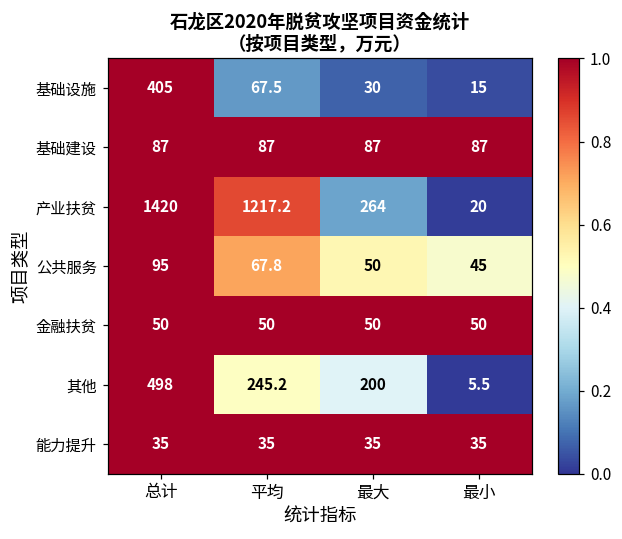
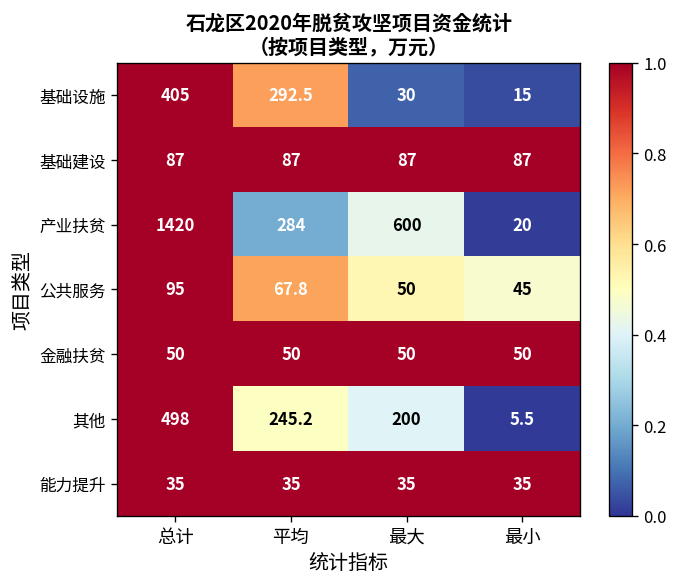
基础设施, 平均: 67.5 -> 292.5
产业扶贫, 平均: 1217.2 -> 284
产业扶贫, 最大: 264 -> 600
